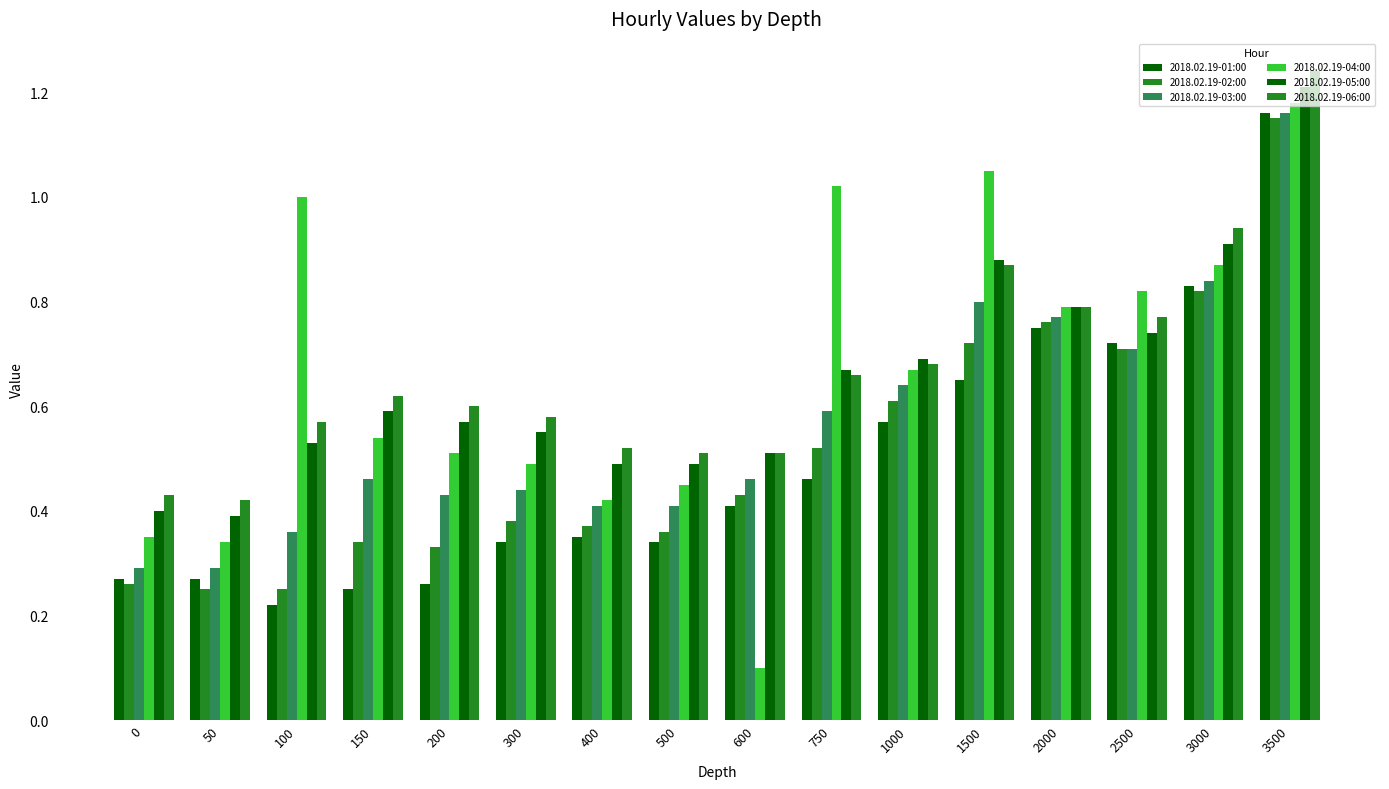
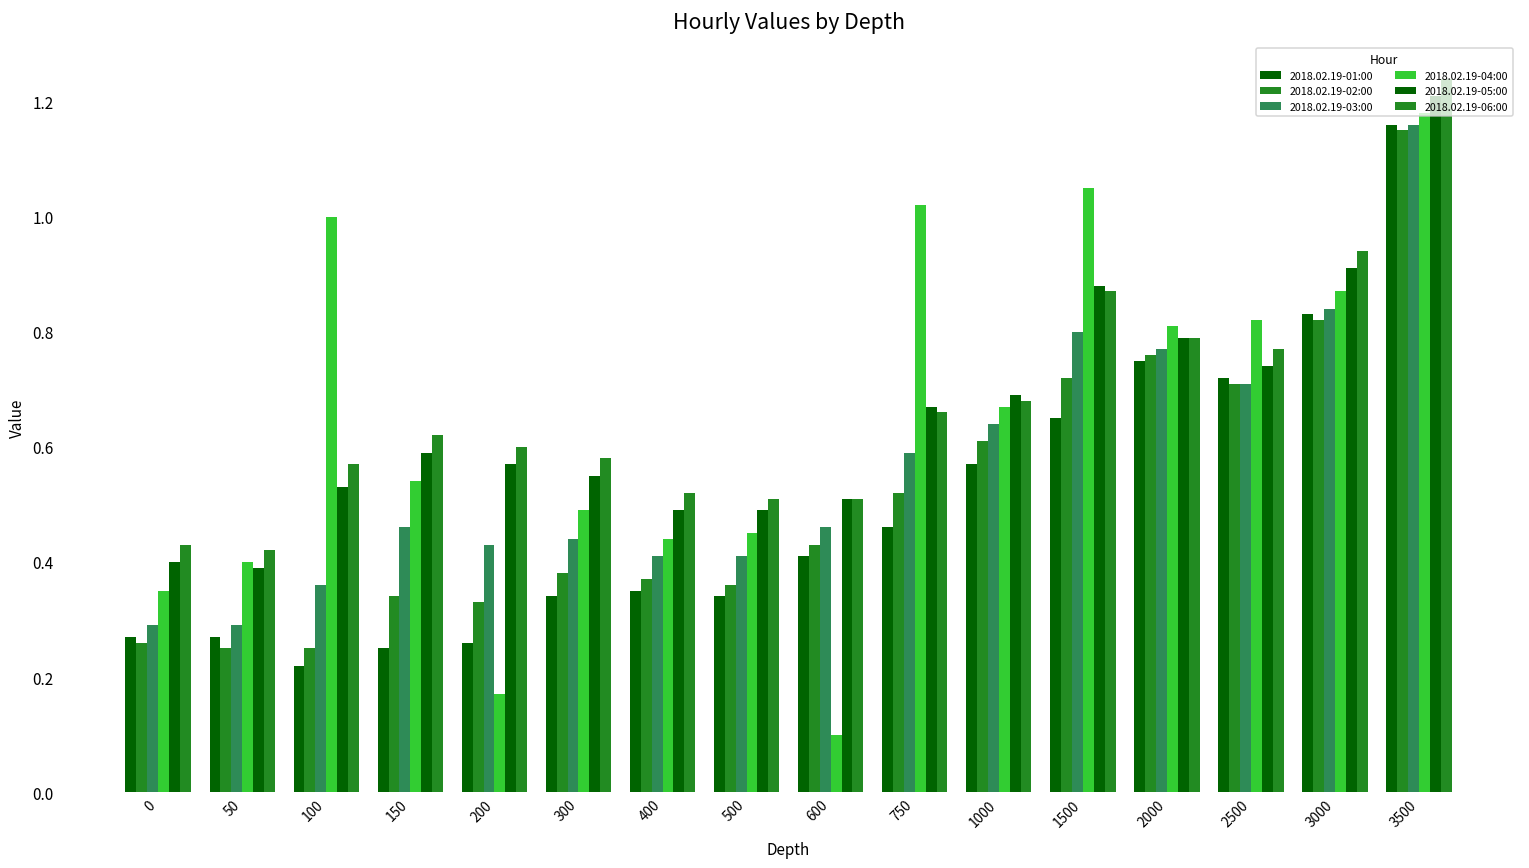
2018.02.19-04:00, 50: 0.34 -> 0.40
2018.02.19-04:00, 200: 0.51 -> 0.17
2018.02.19-04:00, 400: 0.42 -> 0.44
2018.02.19-04:00, 2000: 0.79 -> 0.81
